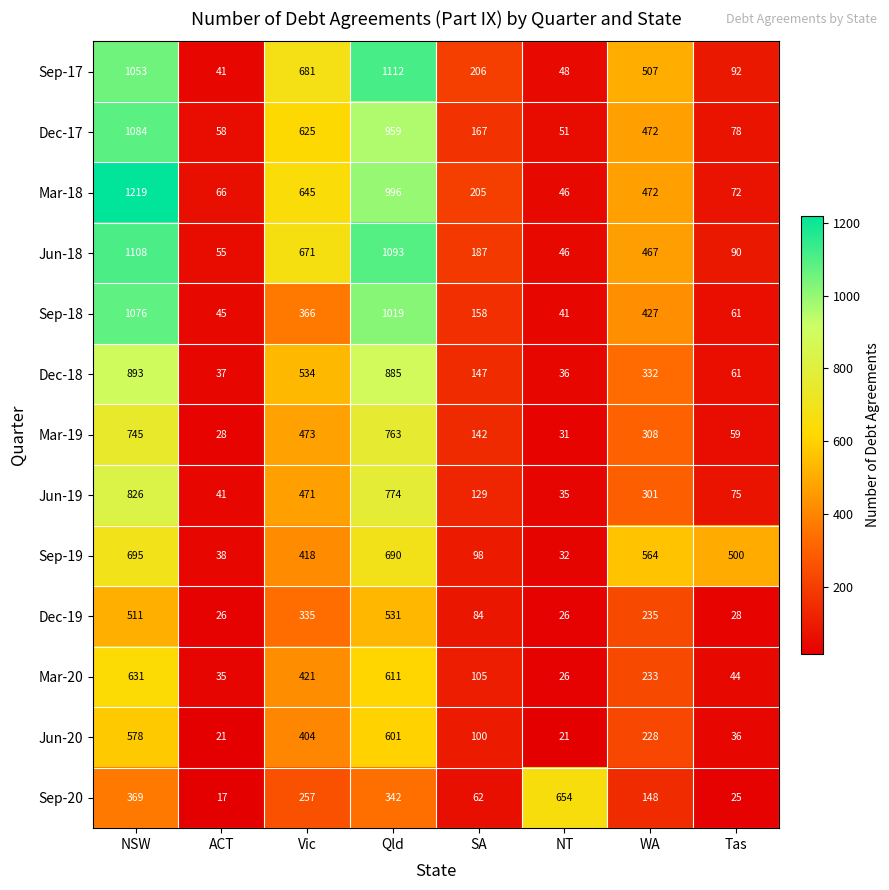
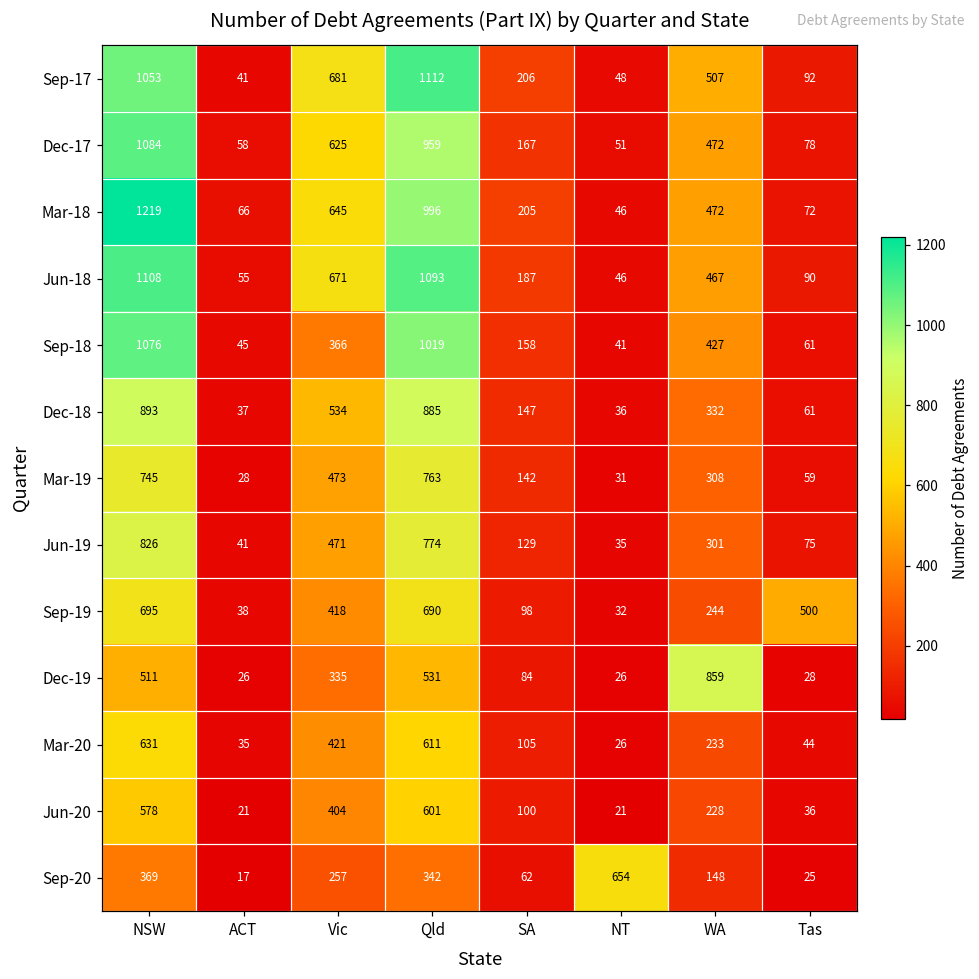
Sep-19, WA: 564 -> 244
Dec-19, WA: 235 -> 859
